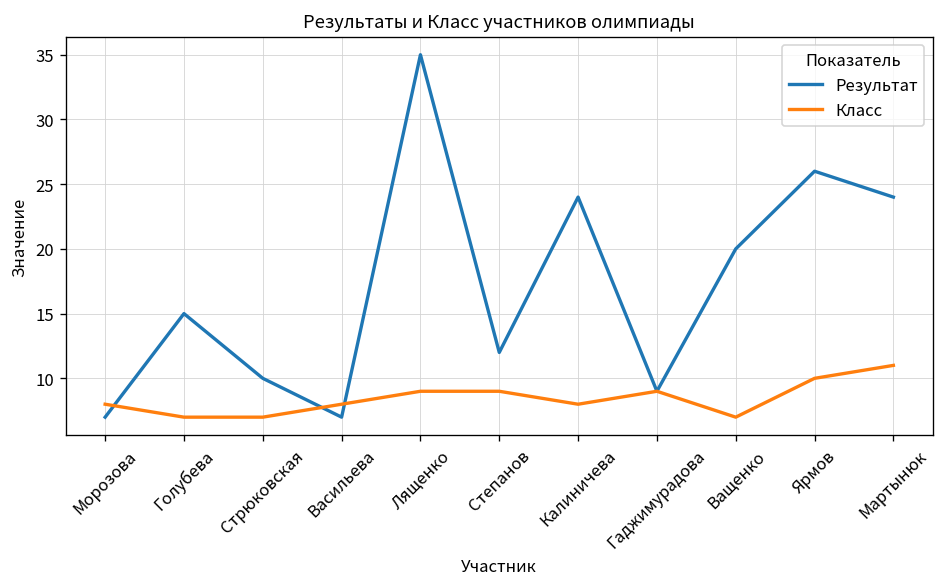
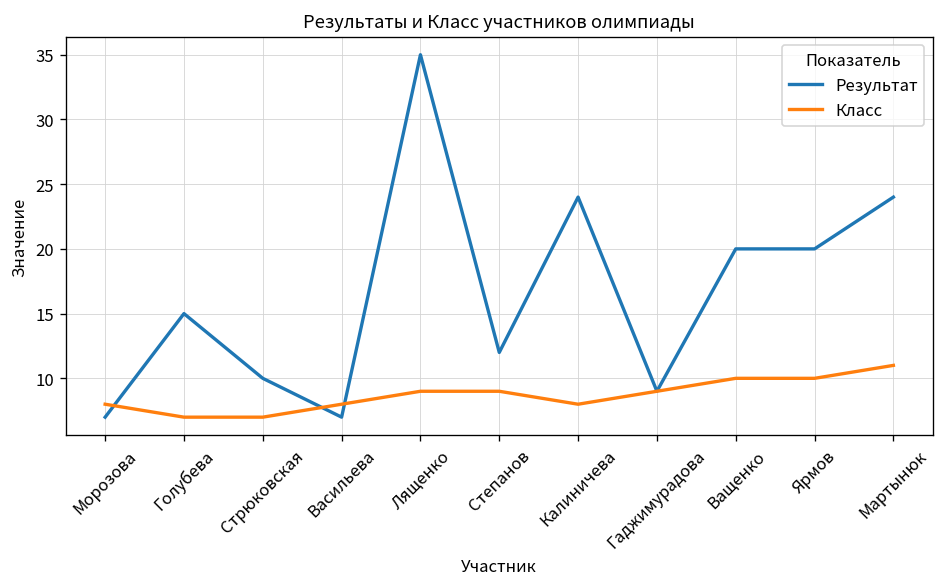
Класс, Ващенко: 7 -> 10
Результат, Ярмов: 26 -> 20
